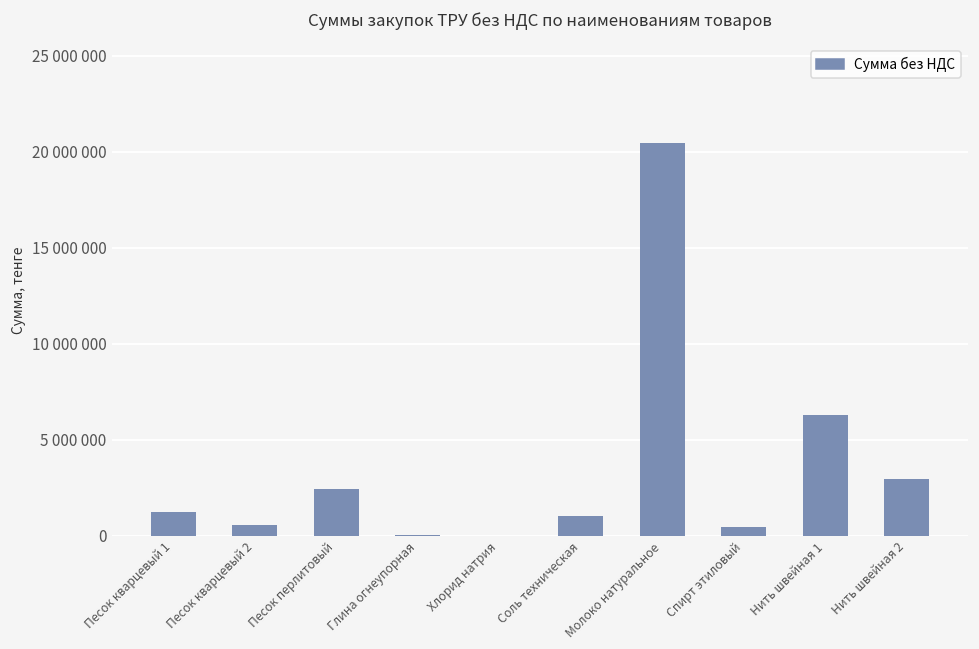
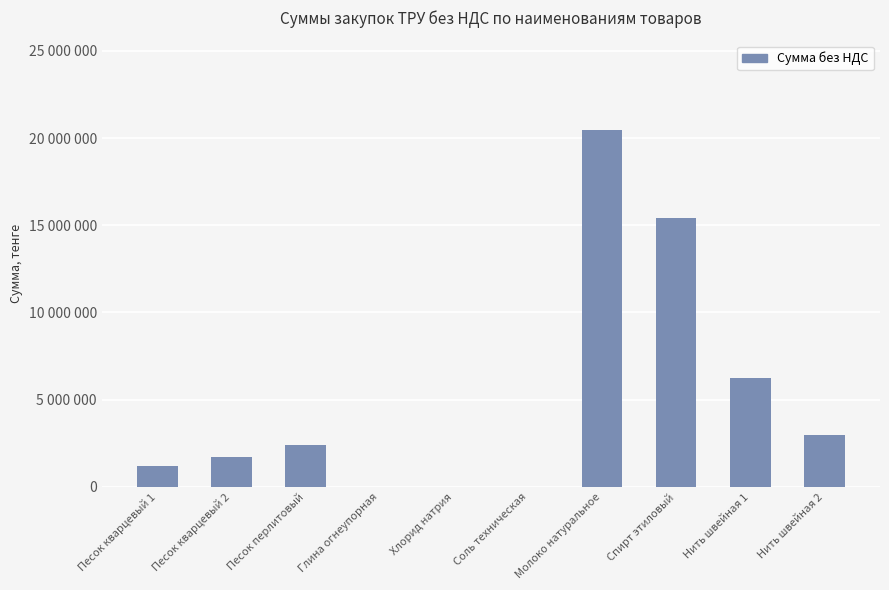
Песок кварцевый 2: 600000 -> 1700000
Соль техническая: 1000000 -> 0
Спирт этиловый: 400000 -> 15400000
